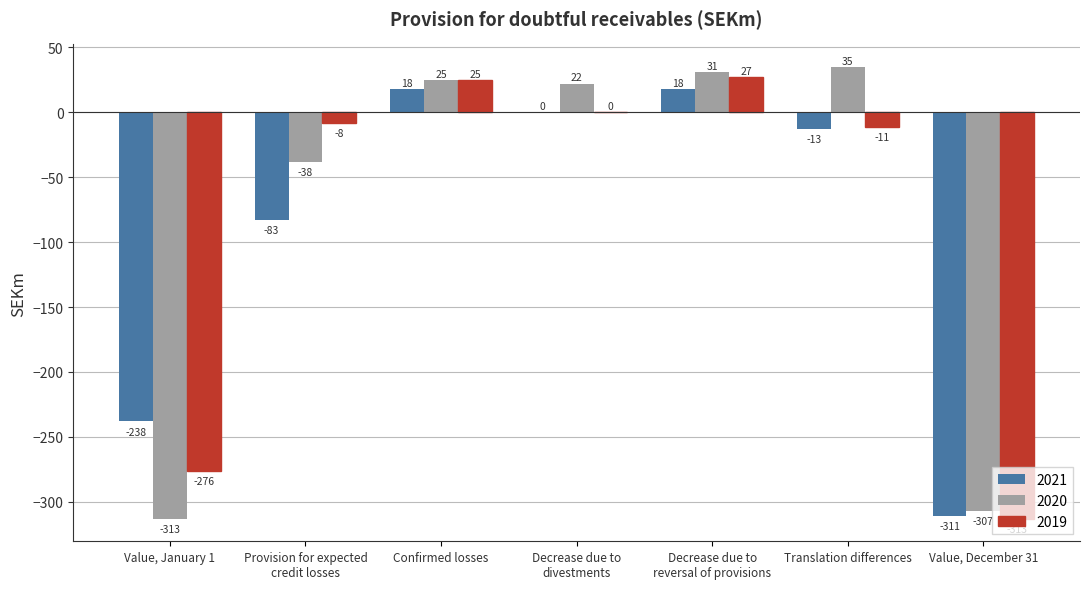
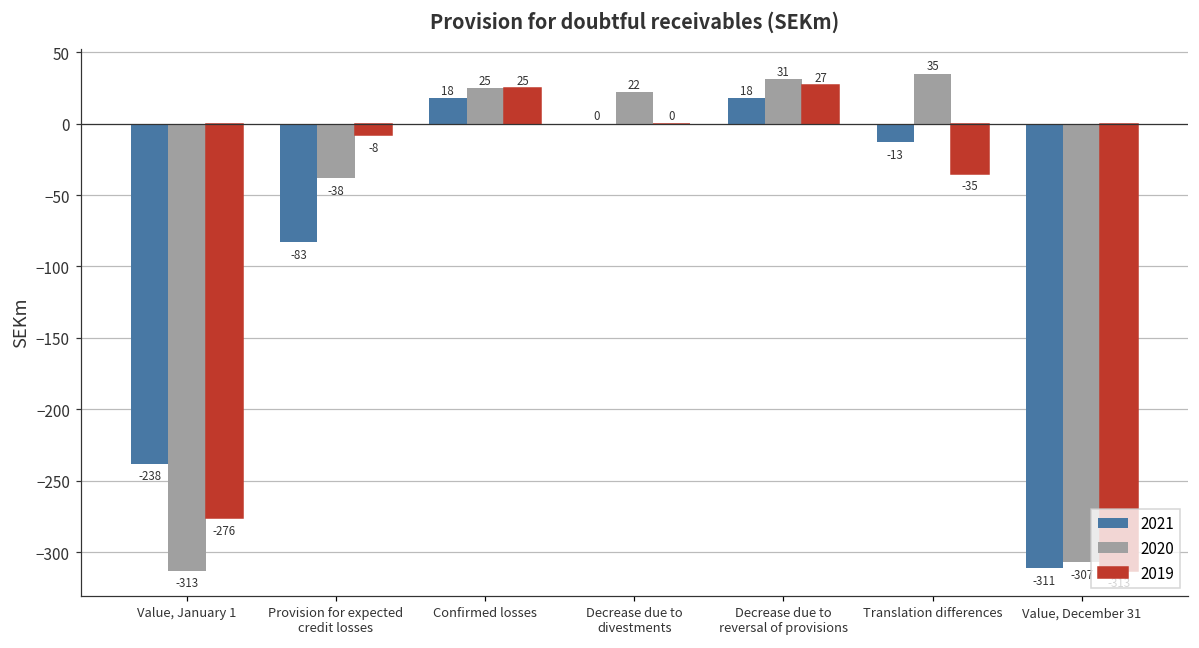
2019, Translation differences: -11 -> -35
